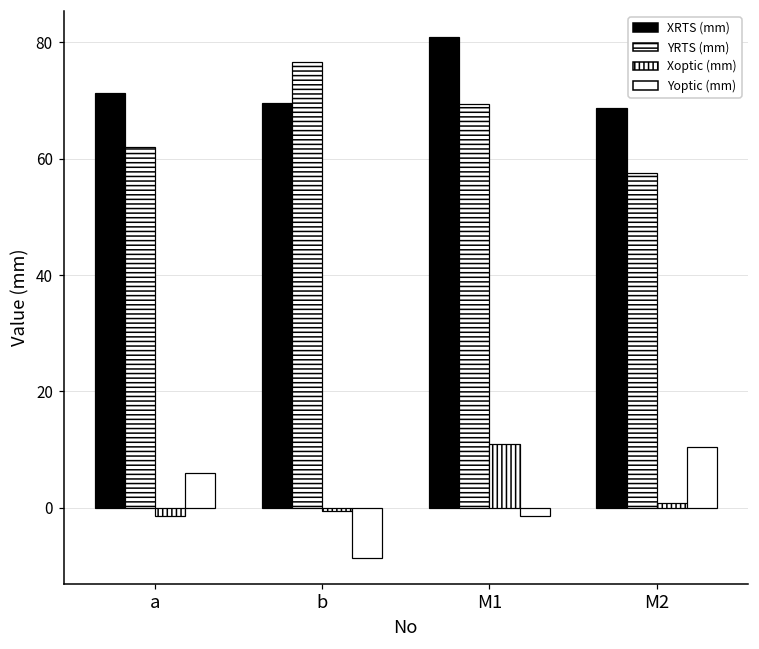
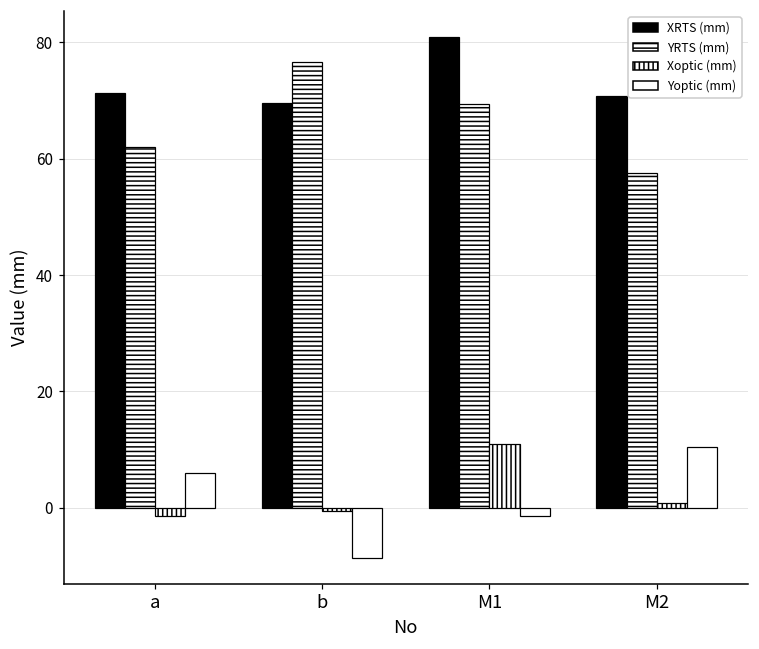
XRTS (mm), M2: 69 -> 71
